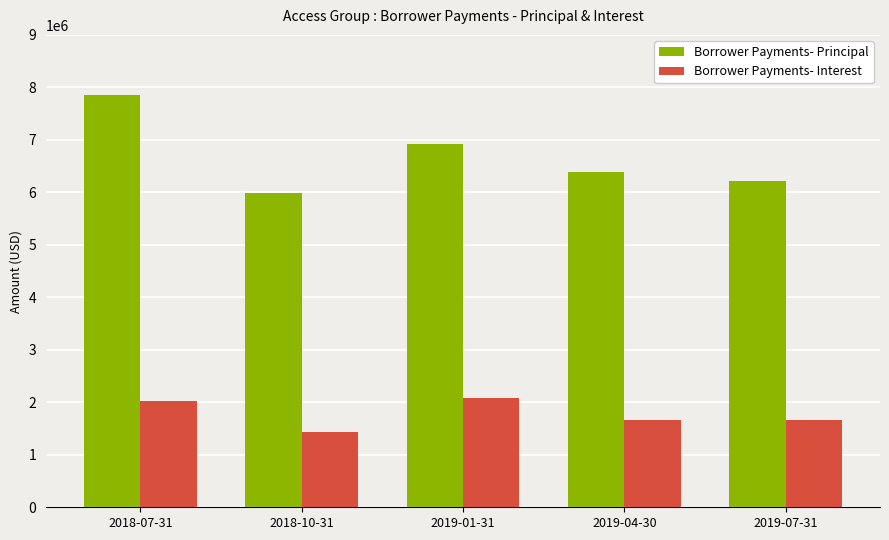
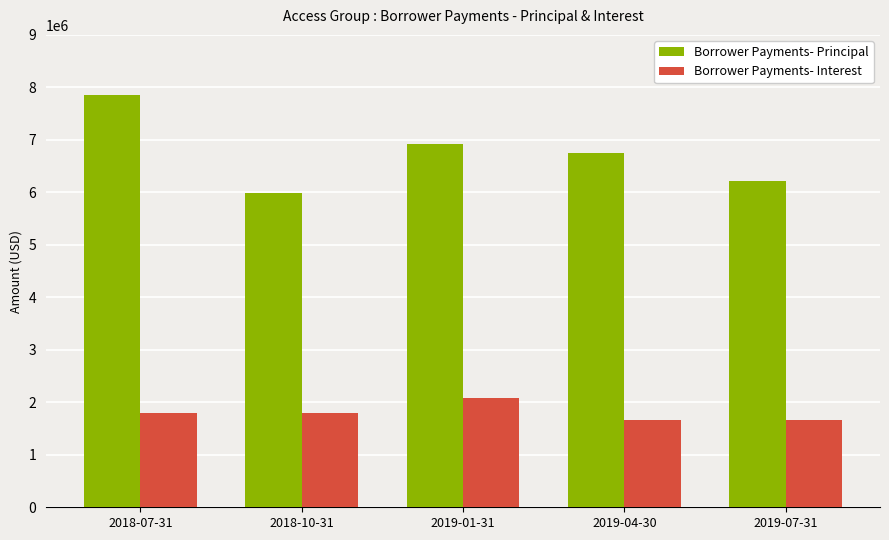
Borrower Payments- Interest, 2018-07-31: 2000000 -> 1800000
Borrower Payments- Interest, 2018-10-31: 1400000 -> 1800000
Borrower Payments- Principal, 2019-04-30: 6400000 -> 6700000
